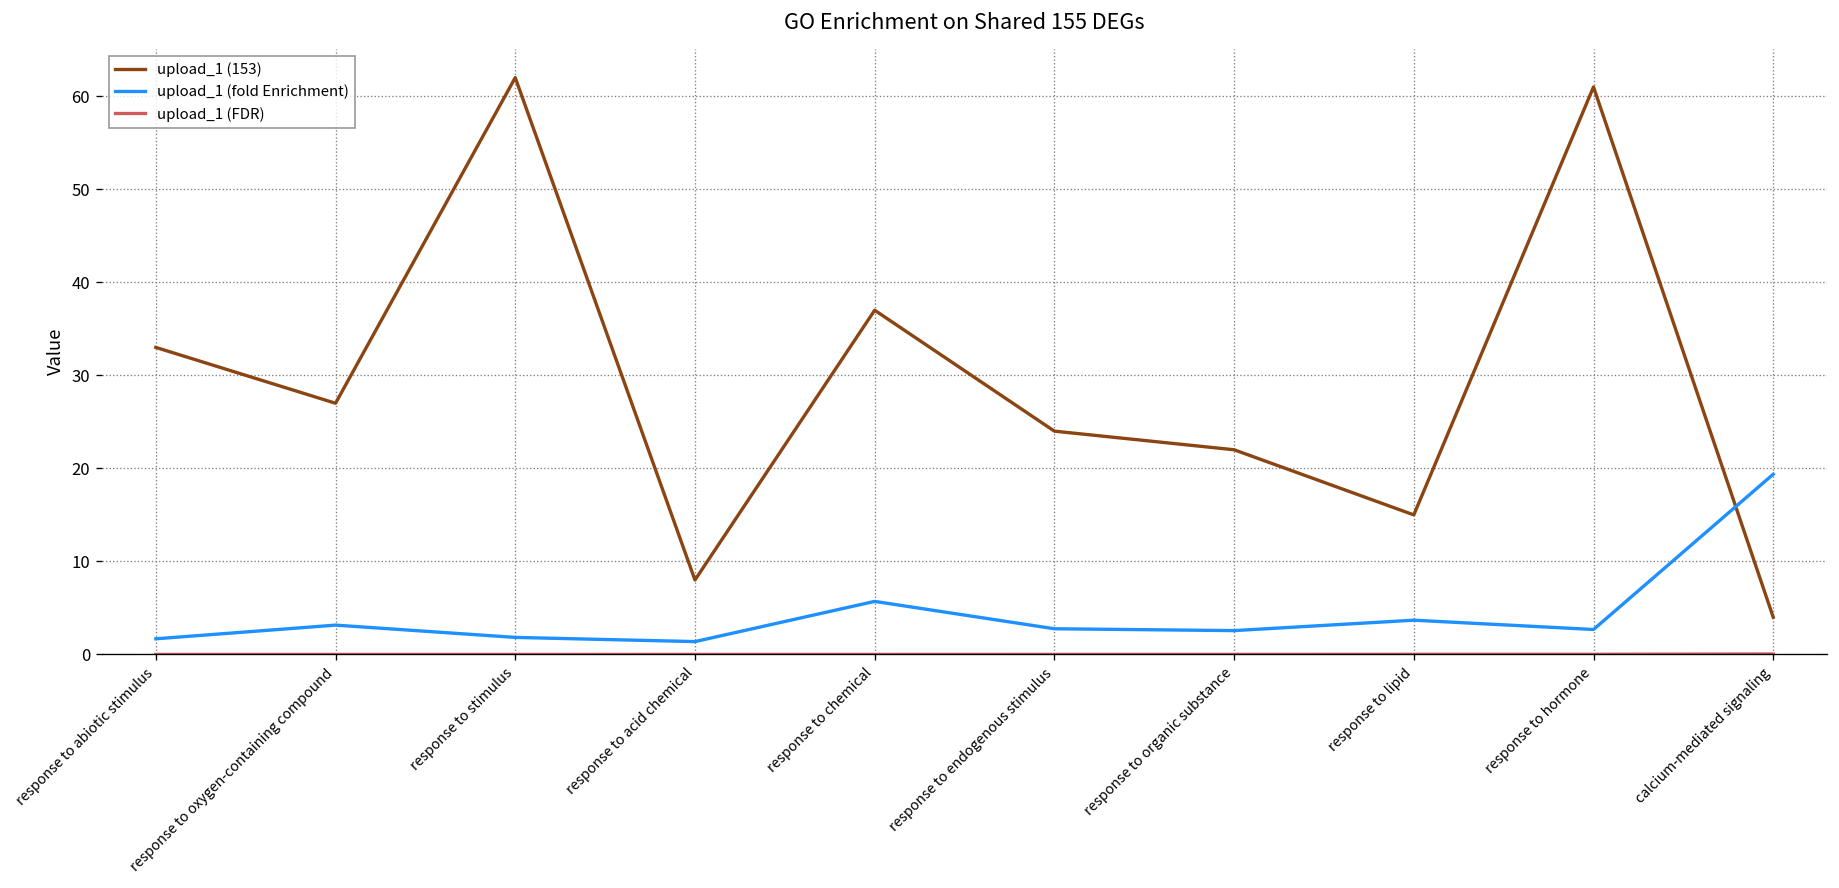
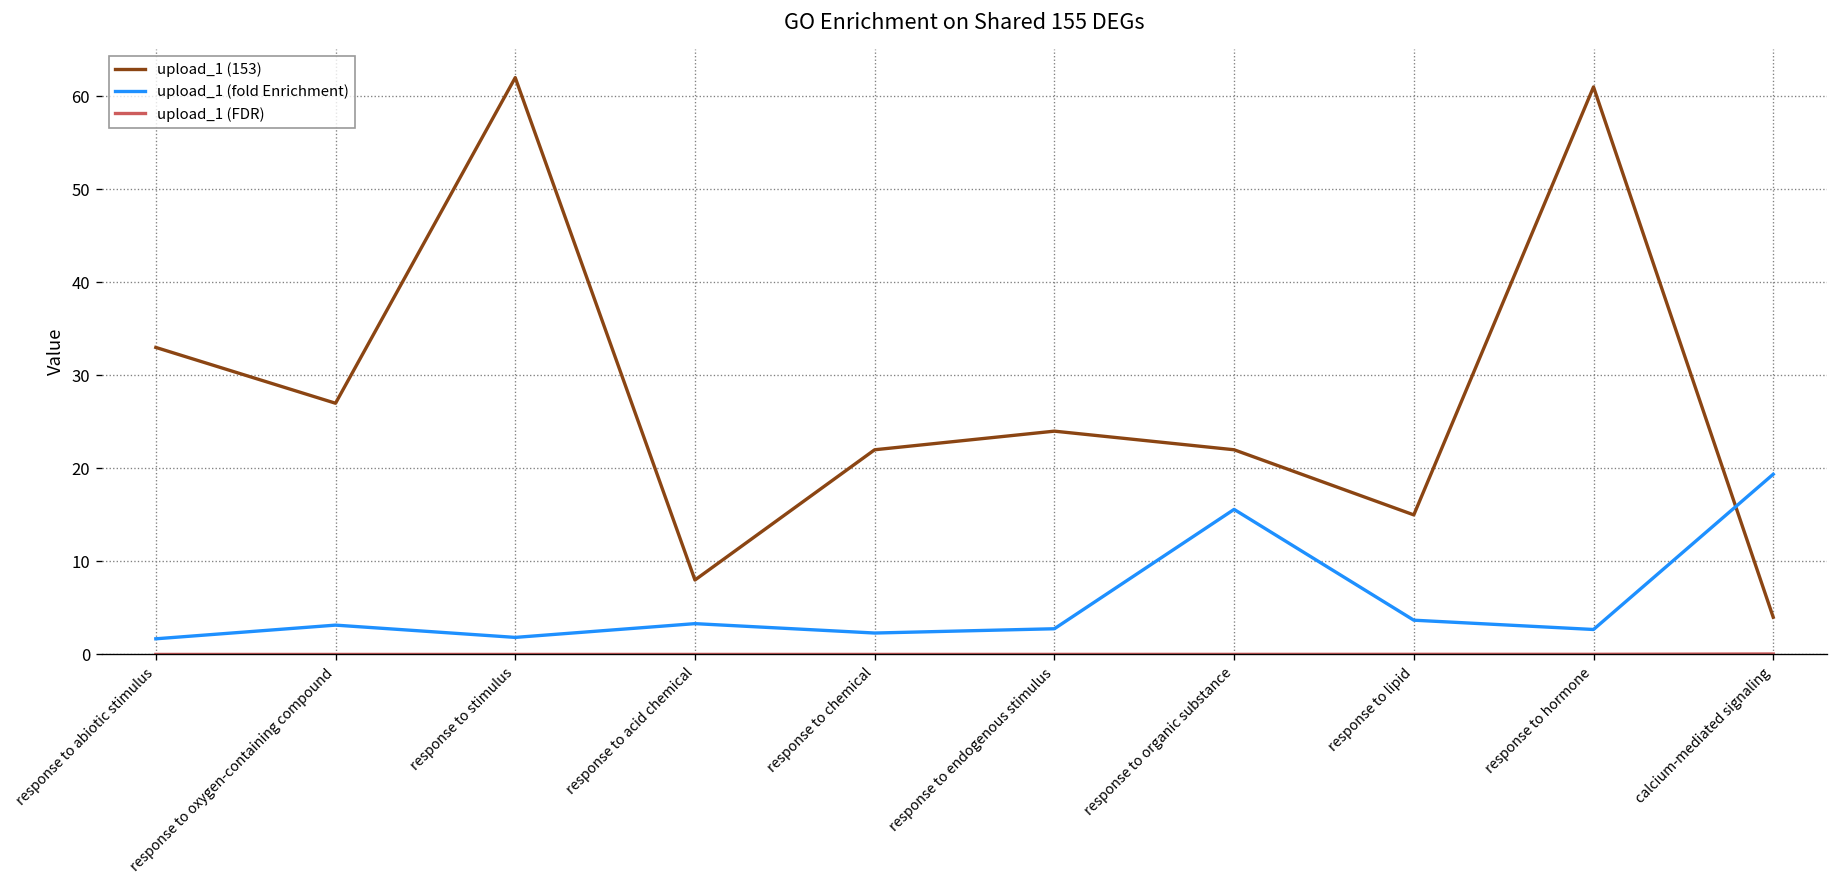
upload_1 (fold Enrichment), response to acid chemical: 1 -> 3
upload_1 (153), response to chemical: 37 -> 22
upload_1 (fold Enrichment), response to chemical: 6 -> 2
upload_1 (fold Enrichment), response to organic substance: 3 -> 16
